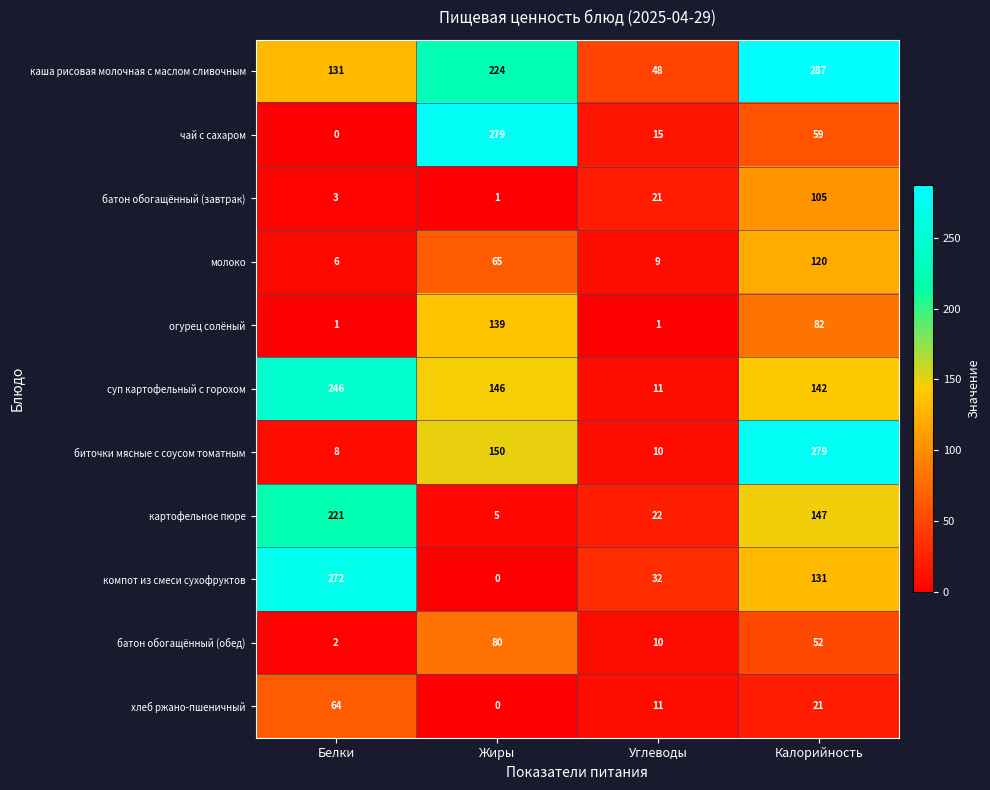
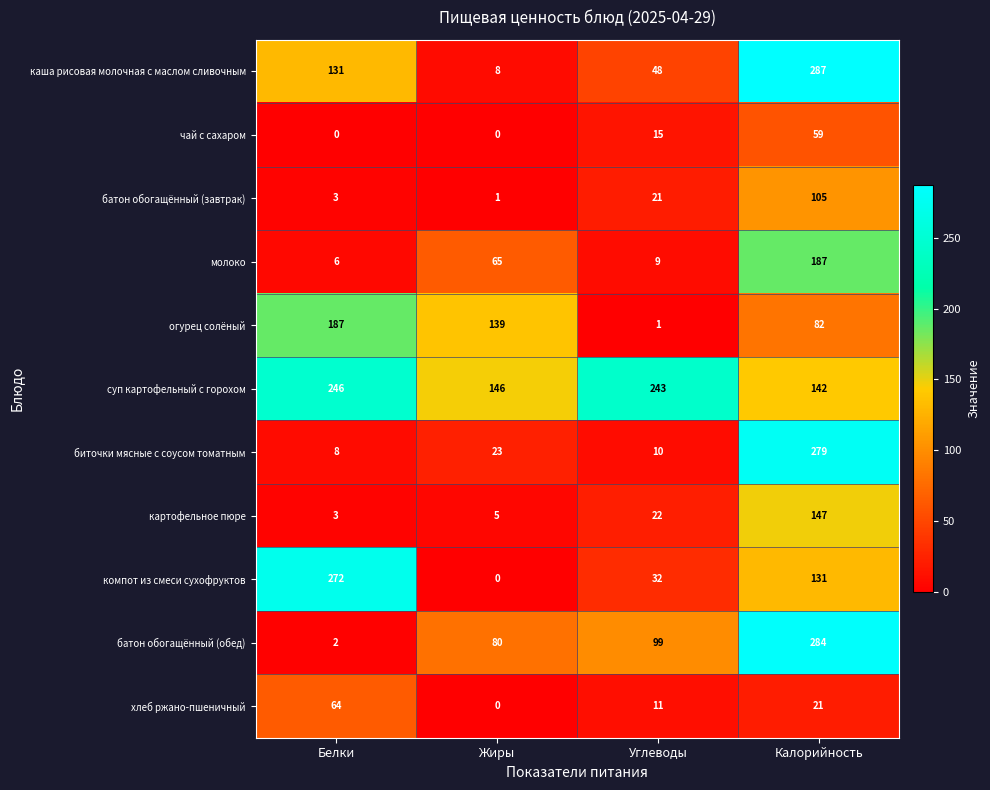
каша рисовая молочная с маслом сливочным, Жиры: 224 -> 8
чай с сахаром, Жиры: 279 -> 0
молоко, Калорийность: 120 -> 187
огурец солёный, Белки: 1 -> 187
суп картофельный с горохом, Углеводы: 11 -> 243
биточки мясные с соусом томатным, Жиры: 150 -> 23
картофельное пюре, Белки: 221 -> 3
батон обогащённый (обед), Углеводы: 10 -> 99
батон обогащённый (обед), Калорийность: 52 -> 284
